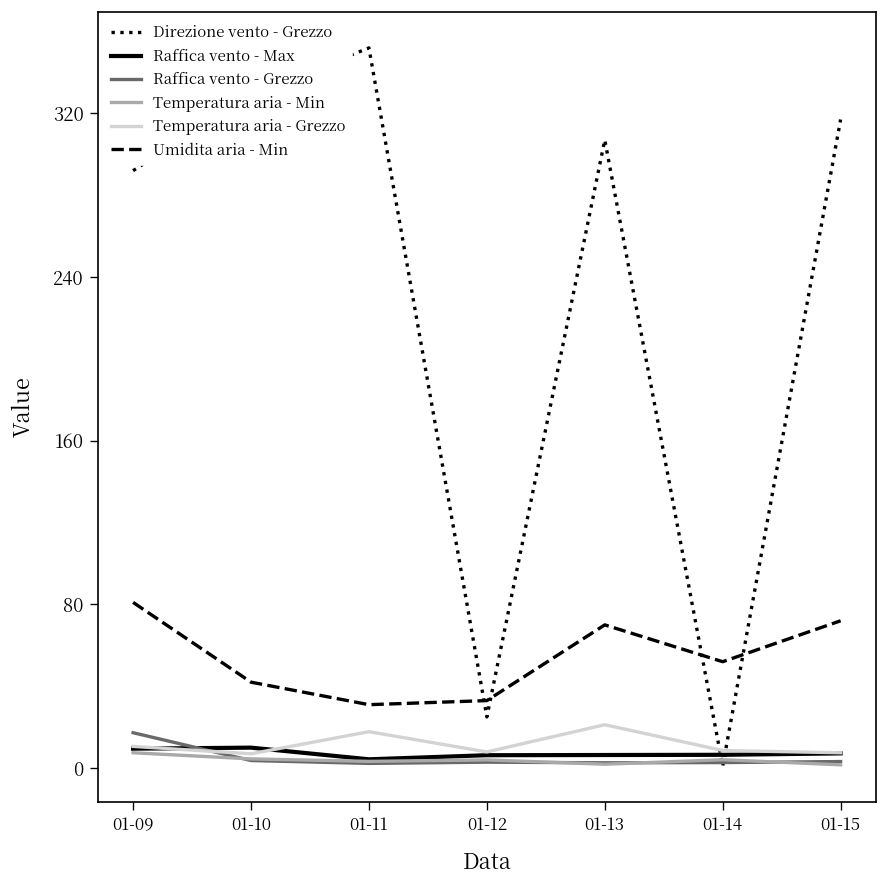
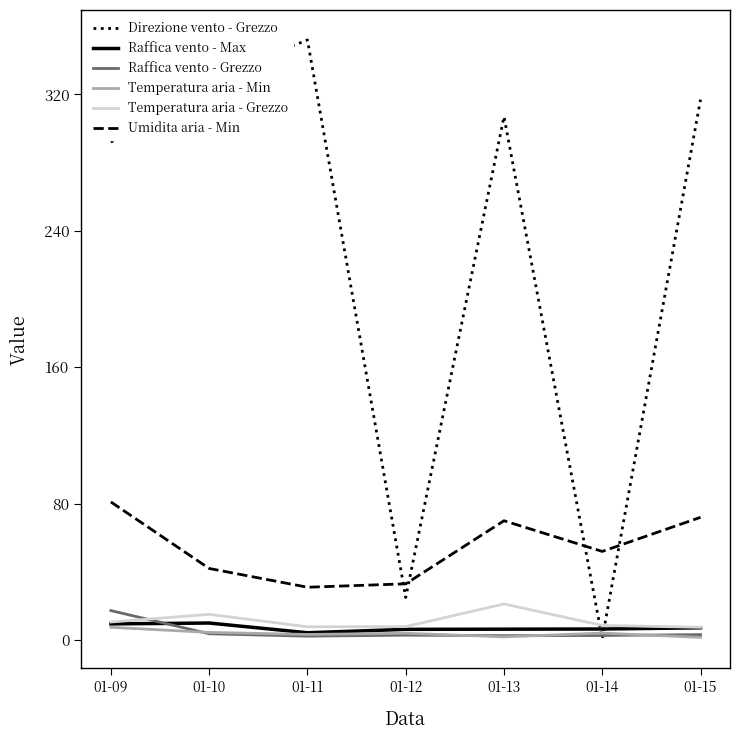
Temperatura aria - Grezzo, 01-10: 7 -> 15
Temperatura aria - Grezzo, 01-11: 18 -> 8
